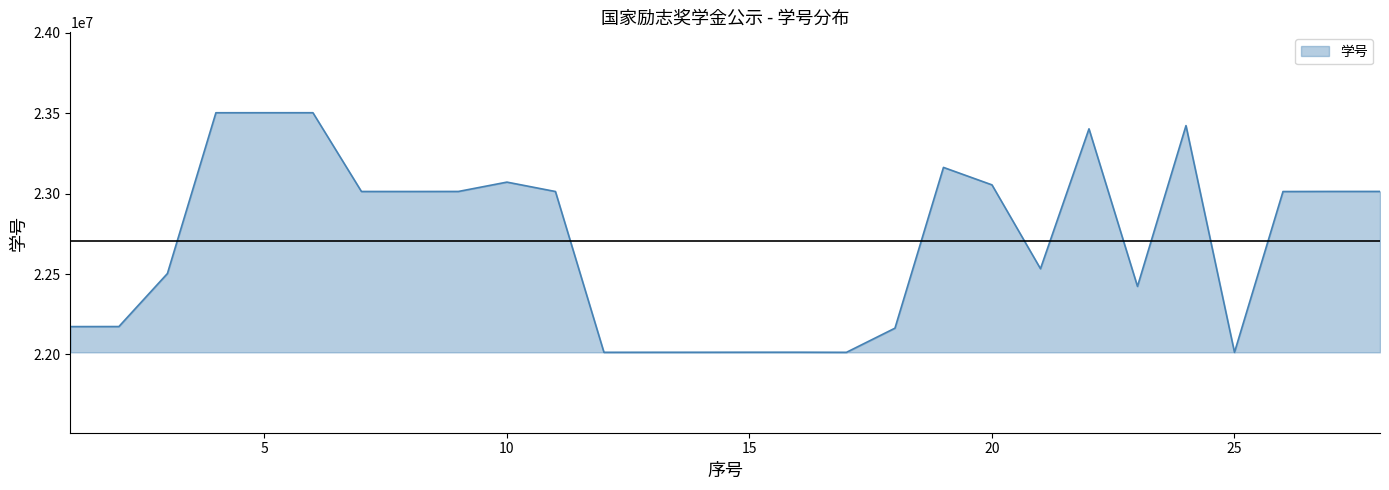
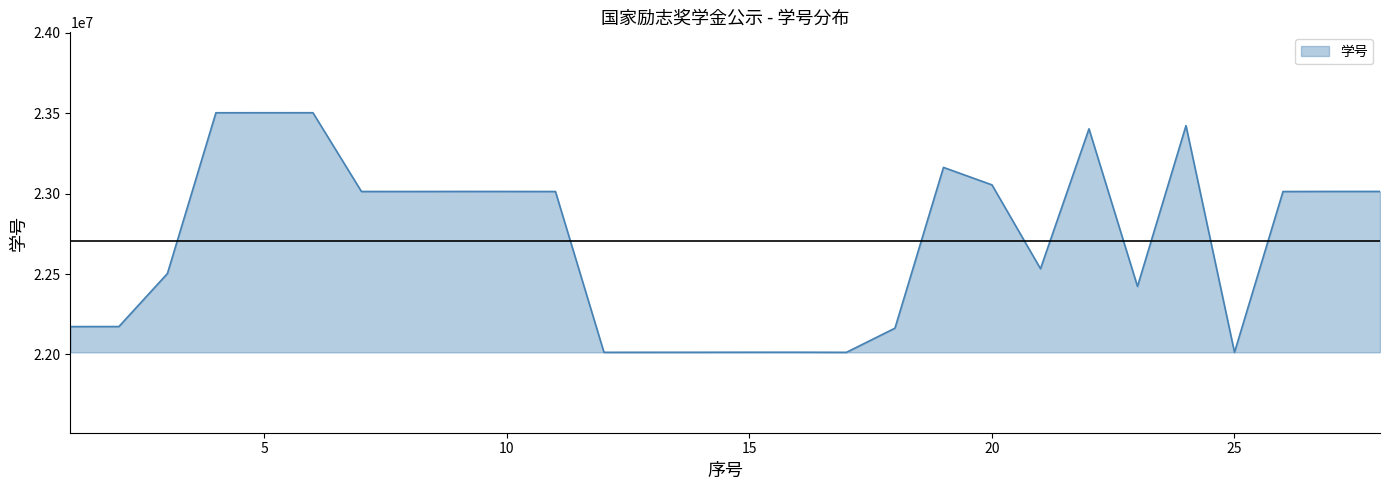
10: 23070000 -> 23010000
